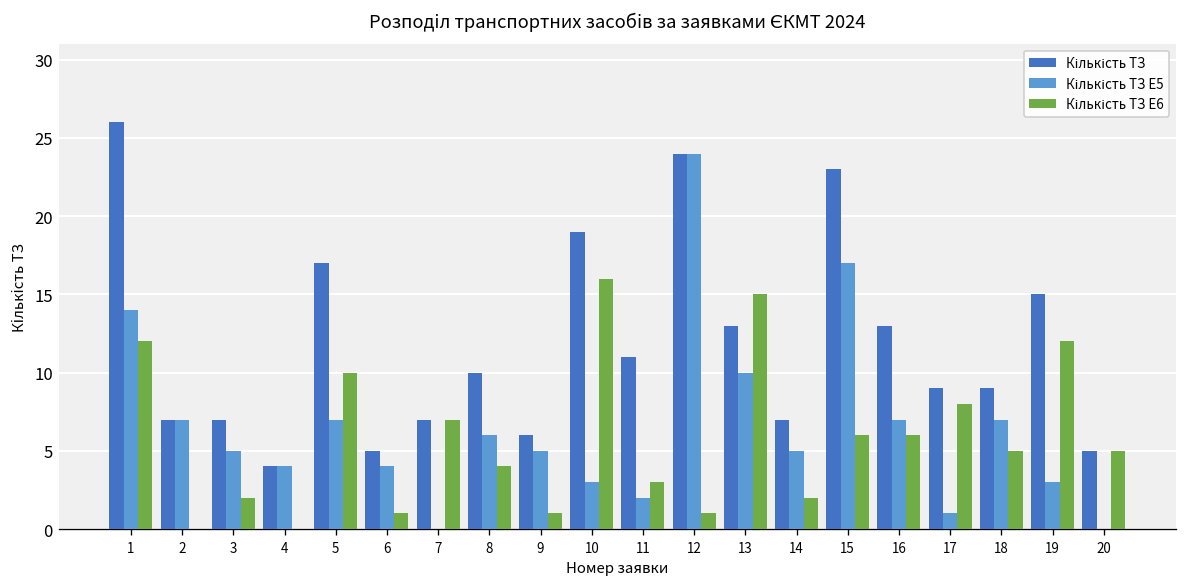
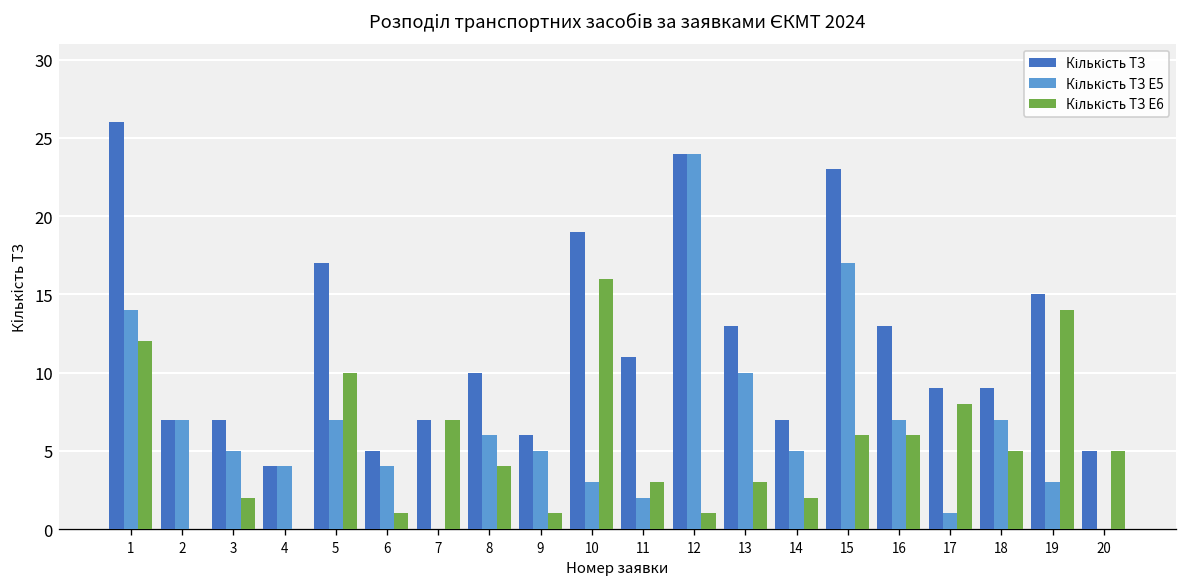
Кількість ТЗ E6, 13: 15 -> 3
Кількість ТЗ E6, 19: 12 -> 14
